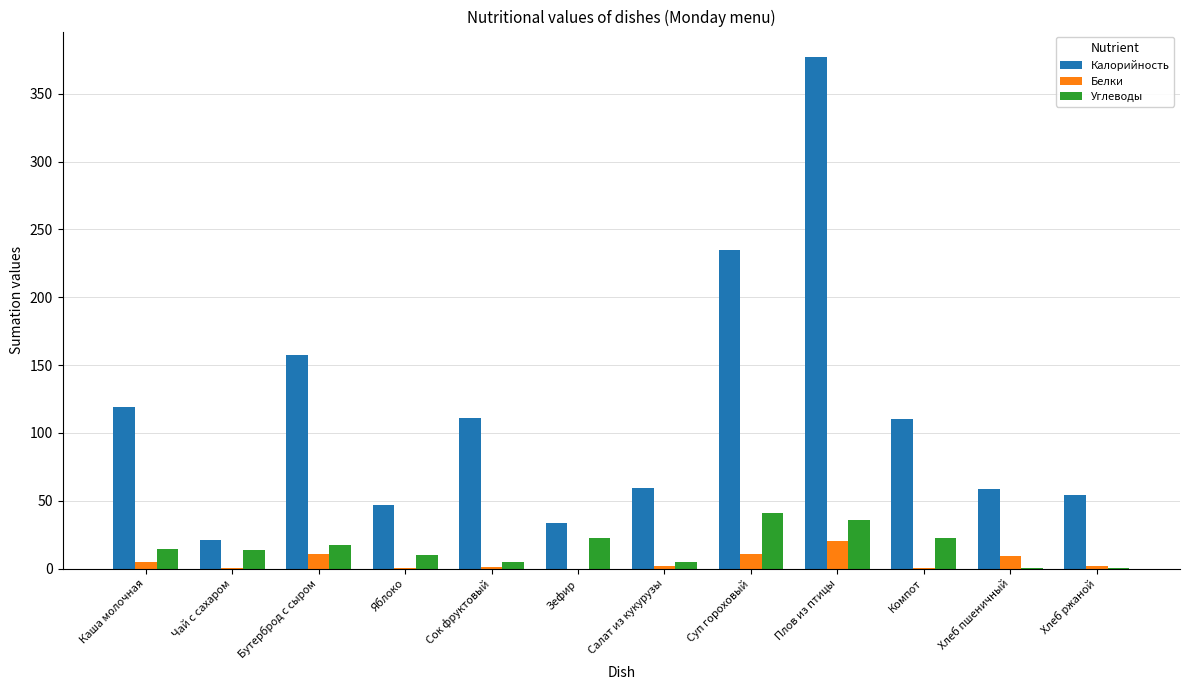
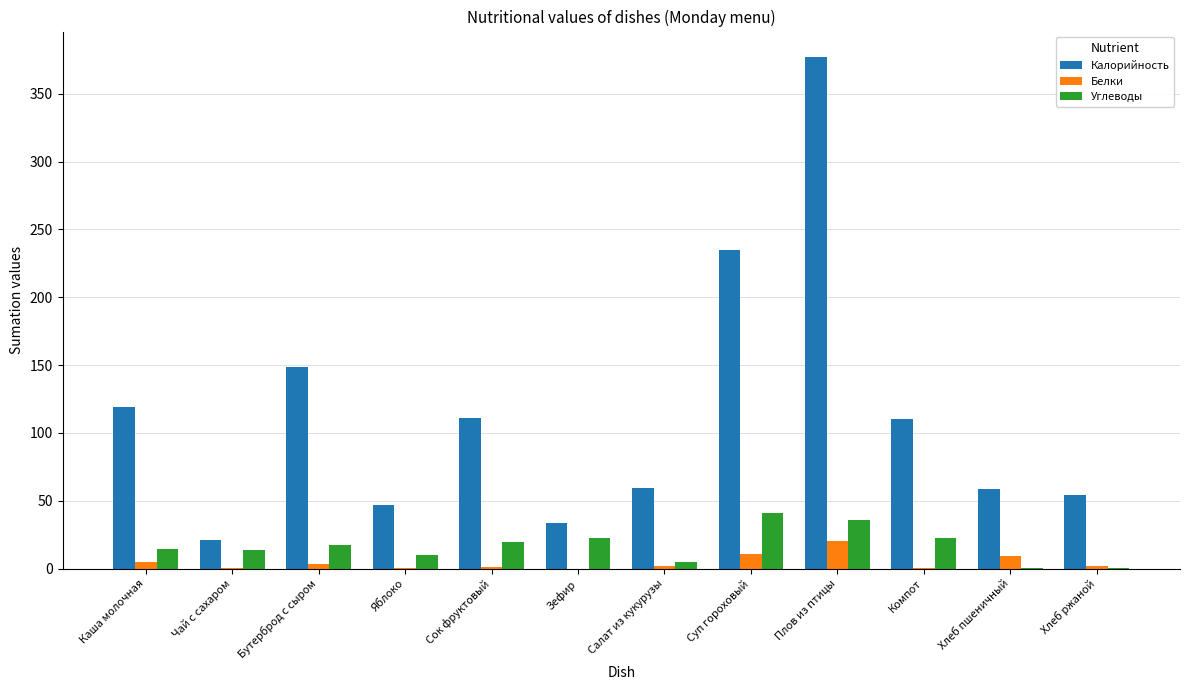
Калорийность, Бутерброд с сыром: 158 -> 149
Белки, Бутерброд с сыром: 11 -> 3
Углеводы, Сок фруктовый: 5 -> 20
